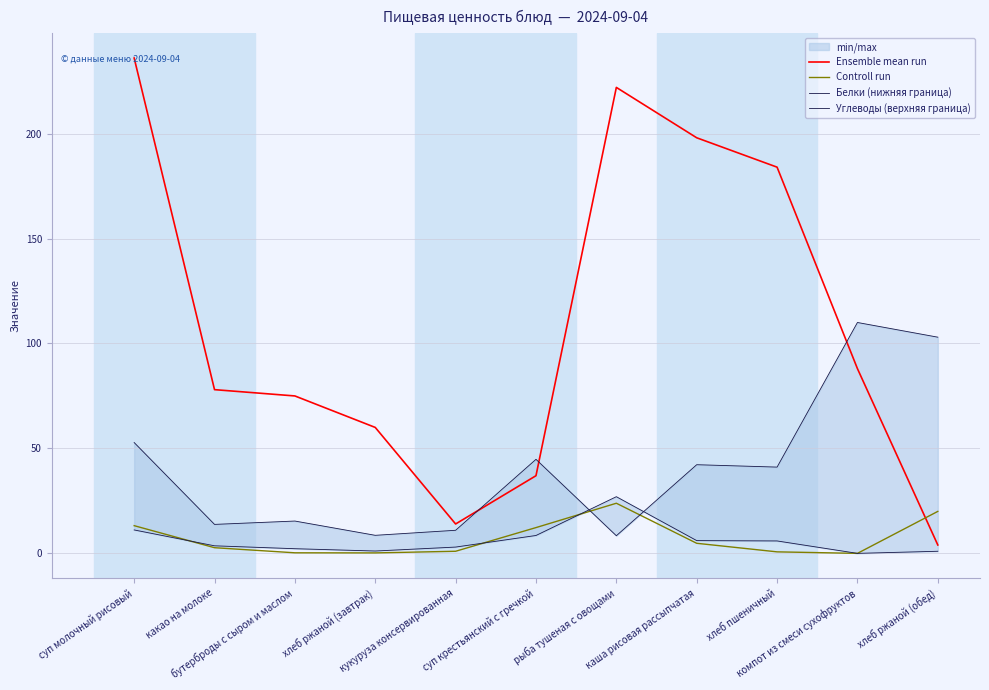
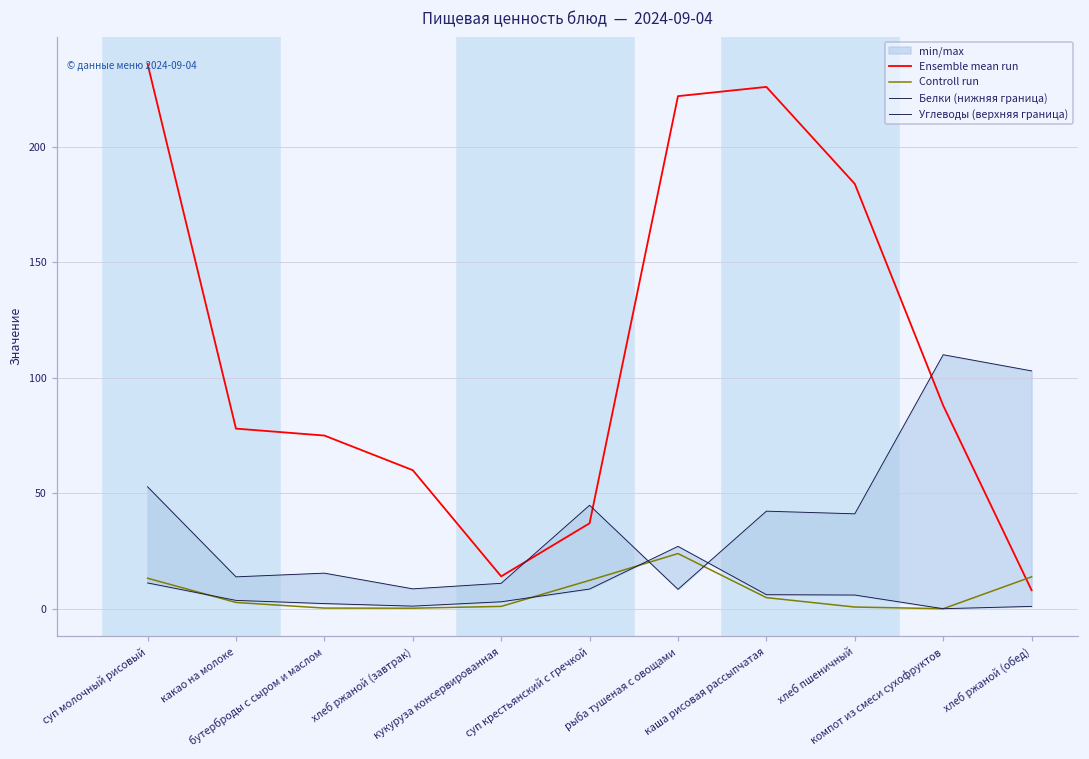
Ensemble mean run, каша рисовая рассыпчатая: 198 -> 226
Ensemble mean run, хлеб ржаной (обед): 4 -> 8
Controll run, хлеб ржаной (обед): 20 -> 14
